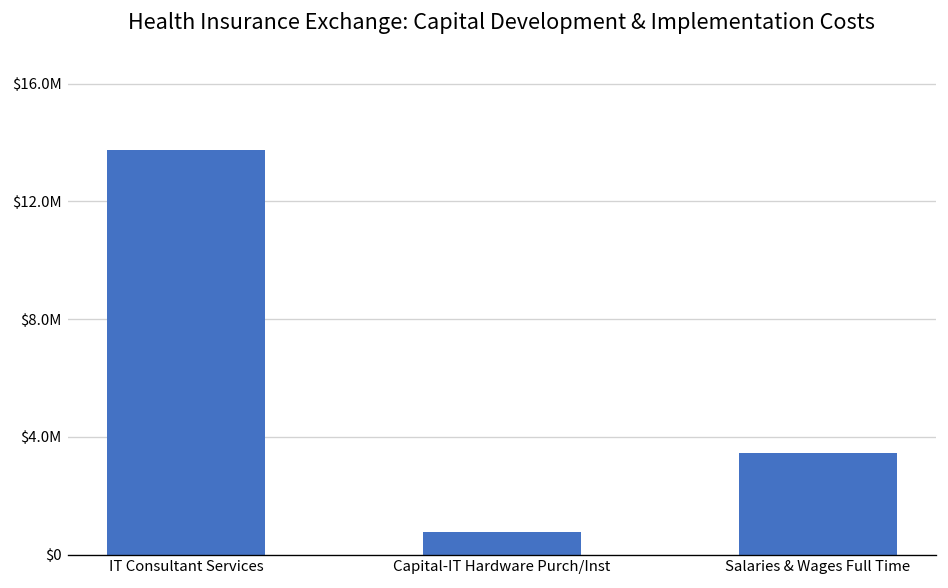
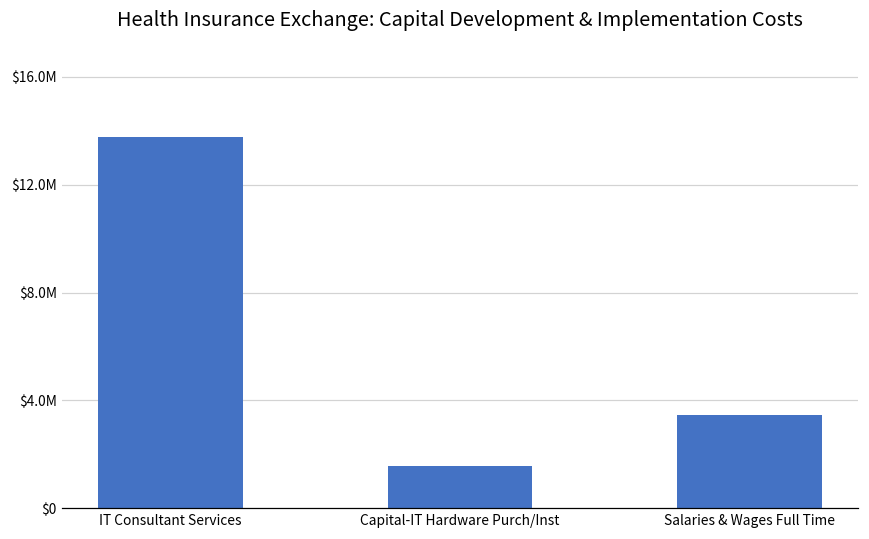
Capital-IT Hardware Purch/Inst: $800000 -> $1600000
